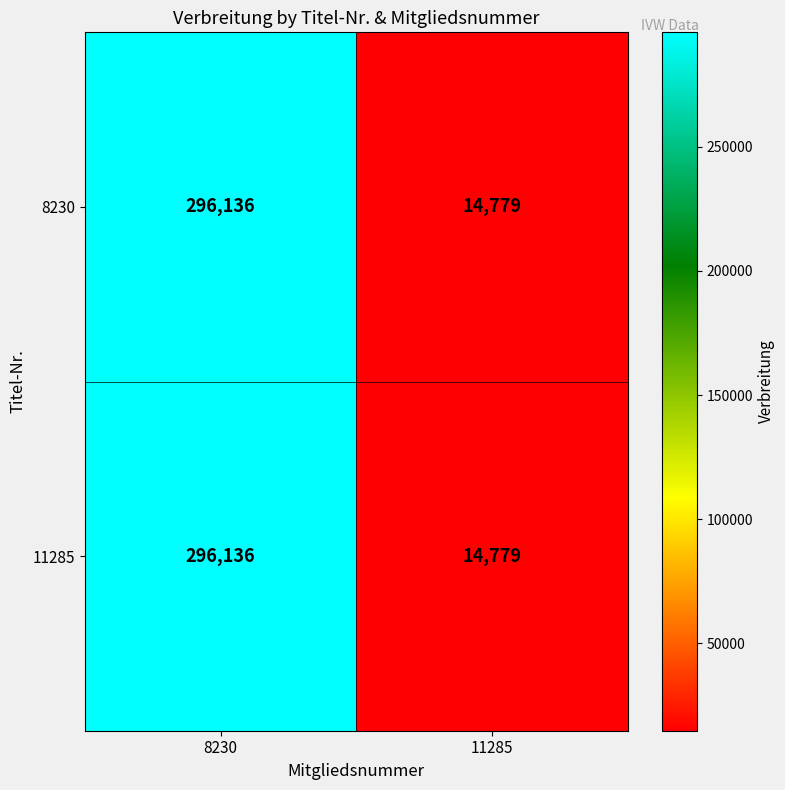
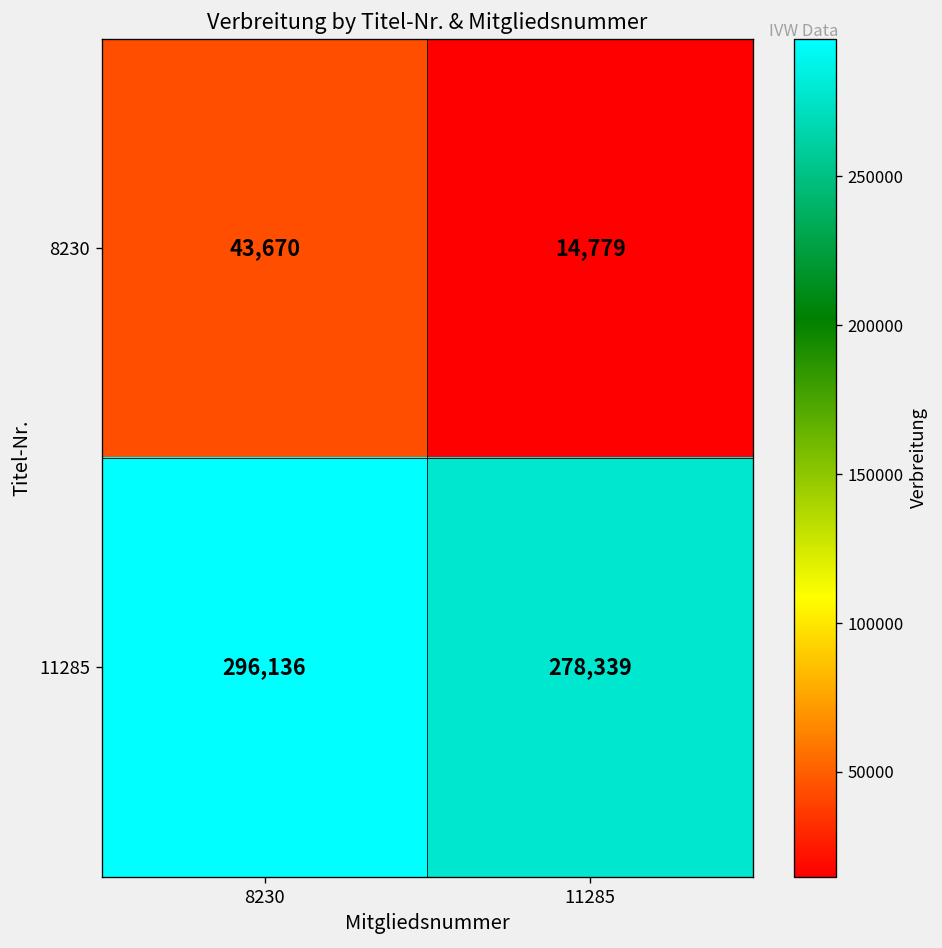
8230, 8230: 296,136 -> 43,670
11285, 11285: 14,779 -> 278,339
